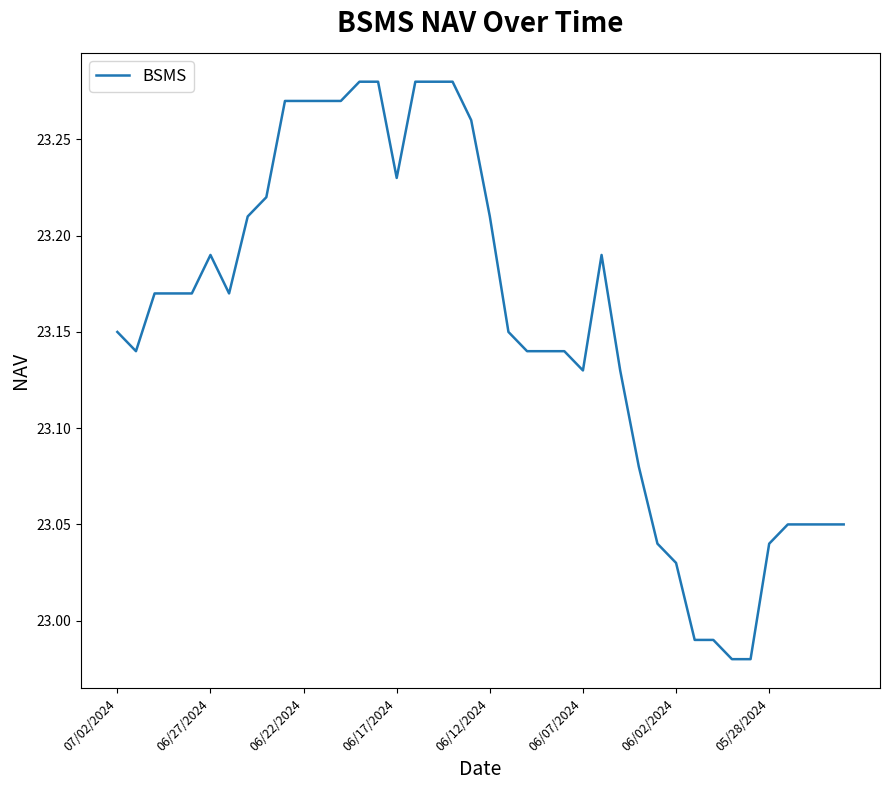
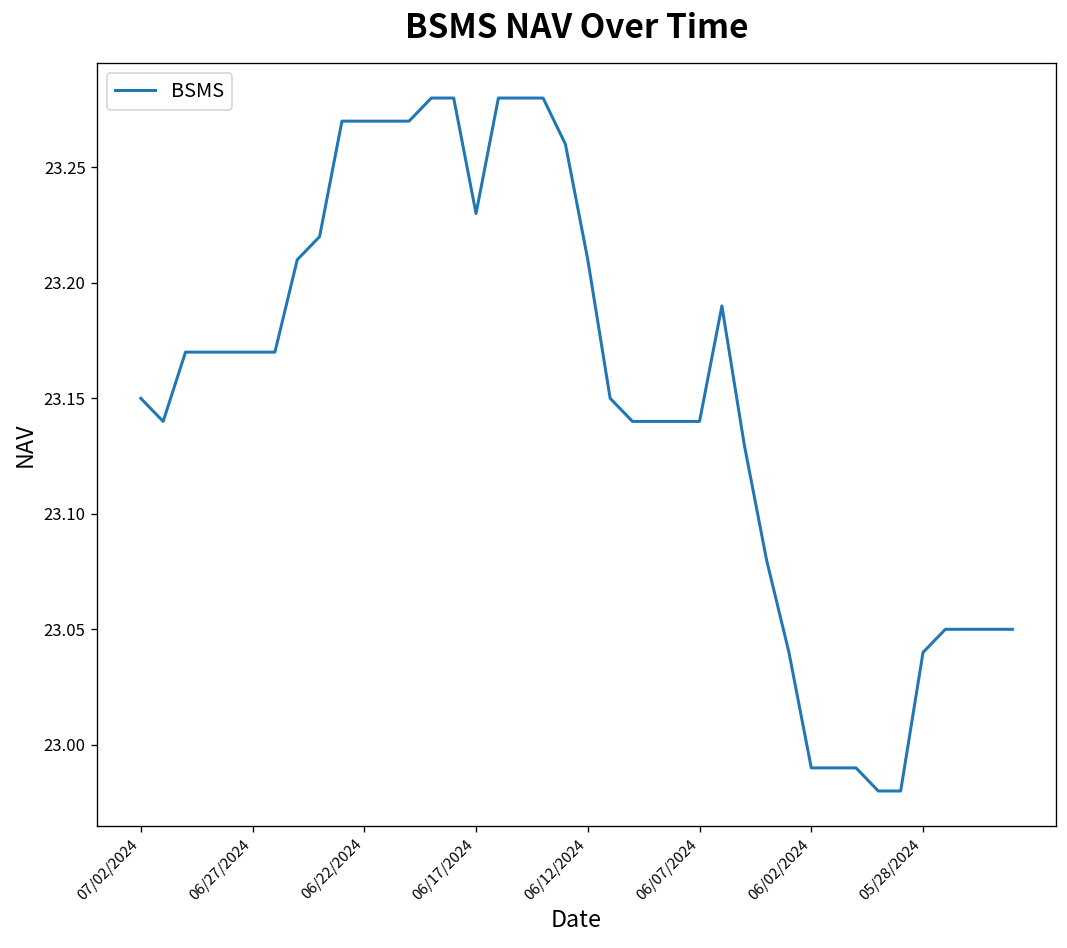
06/27/2024: 23.19 -> 23.17
06/07/2024: 23.13 -> 23.14
06/02/2024: 23.03 -> 22.99
